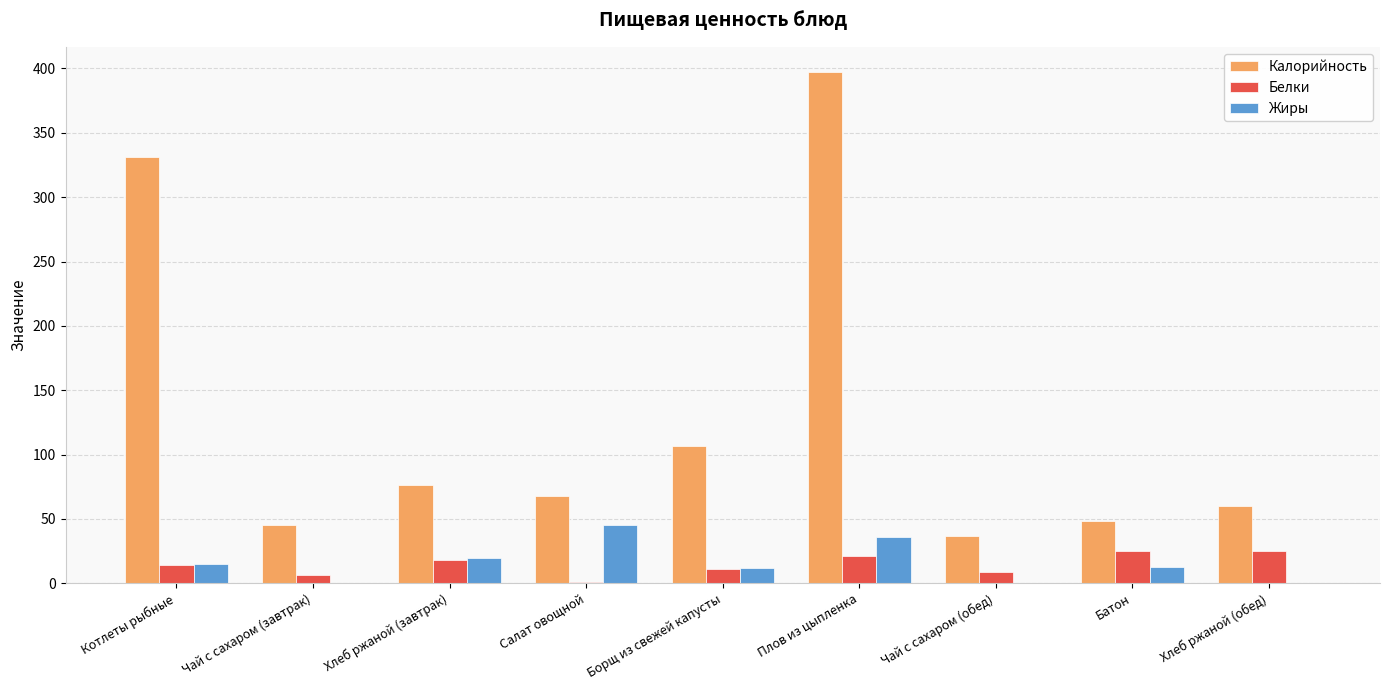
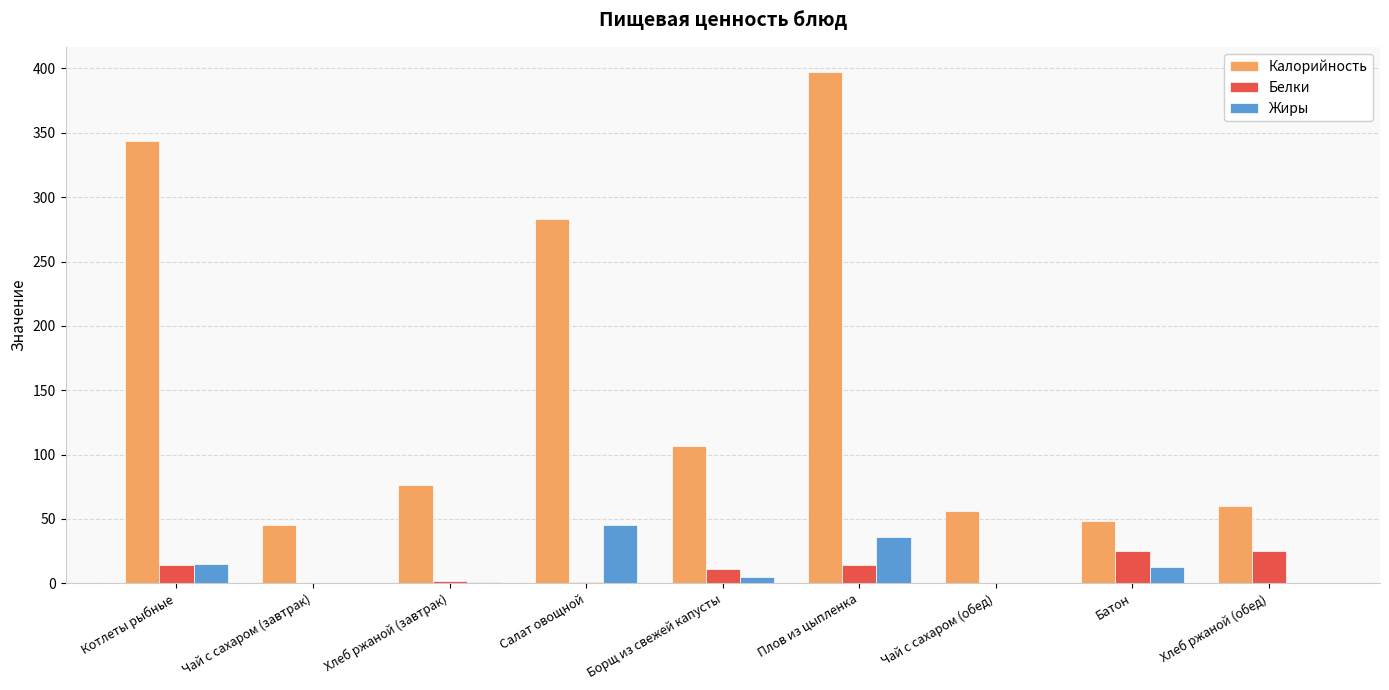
Калорийность, Котлеты рыбные: 331 -> 344
Белки, Чай с сахаром (завтрак): 7 -> 0
Белки, Хлеб ржаной (завтрак): 18 -> 2
Жиры, Хлеб ржаной (завтрак): 20 -> 1
Калорийность, Салат овощной: 68 -> 283
Жиры, Борщ из свежей капусты: 12 -> 5
Белки, Плов из цыпленка: 21 -> 14
Калорийность, Чай с сахаром (обед): 37 -> 56
Белки, Чай с сахаром (обед): 8 -> 0
